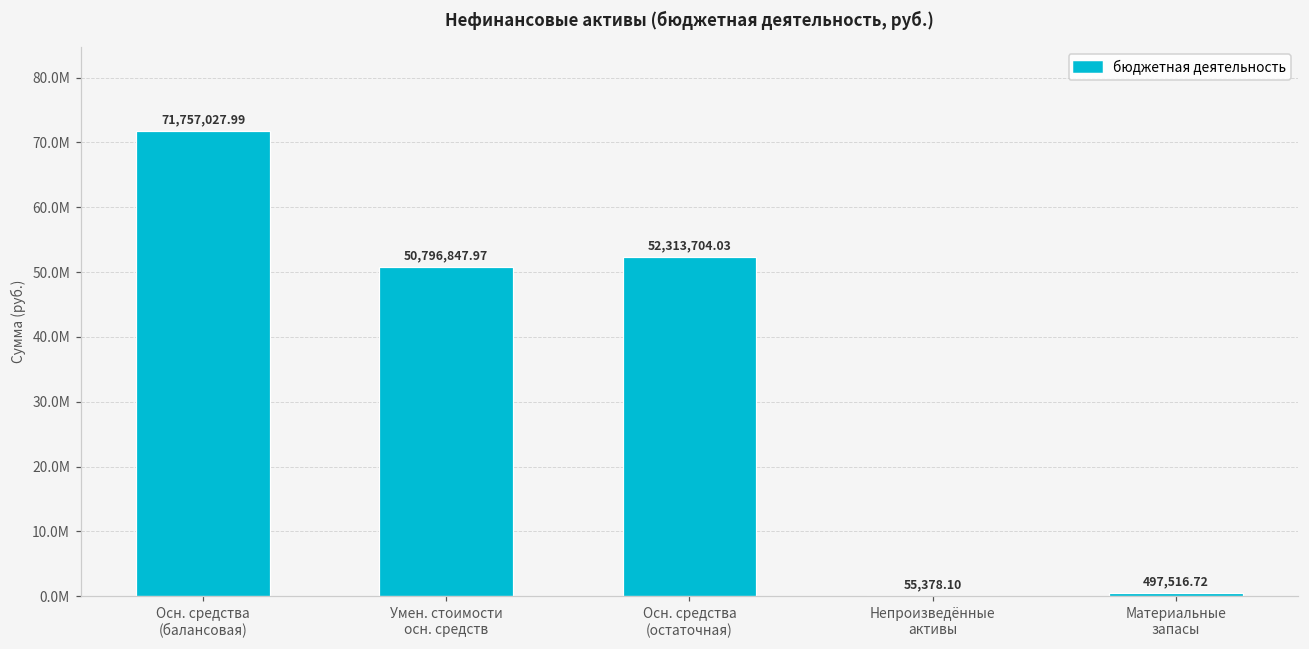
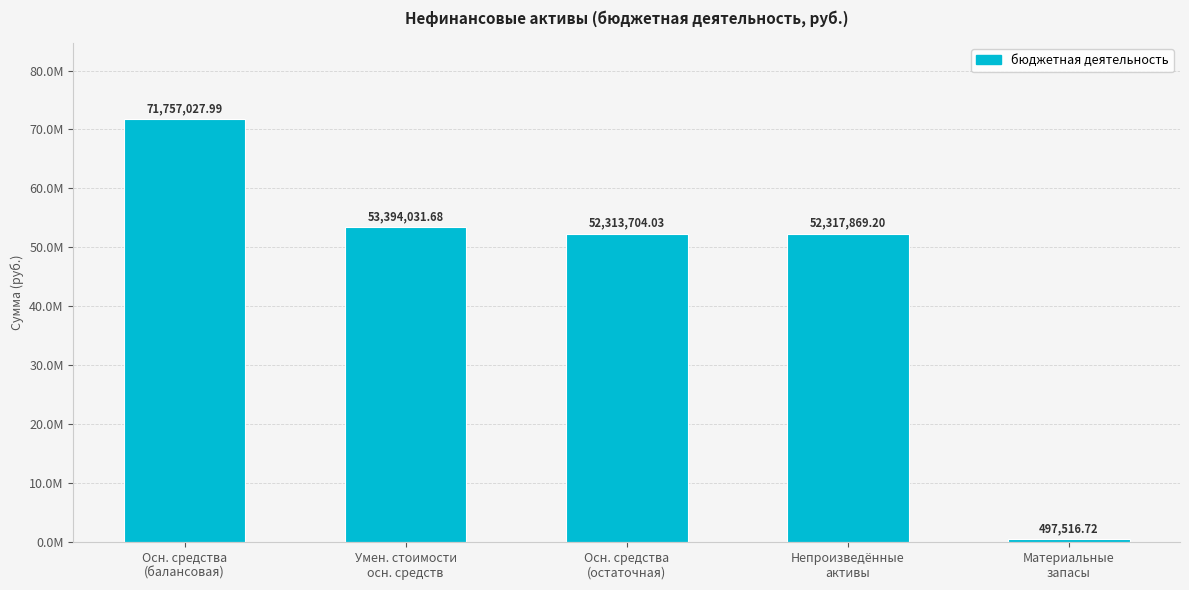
Умен. стоимости осн. средств: 50,796,847.97 -> 53,394,031.68
Непроизведённые активы: 55,378.10 -> 52,317,869.20
